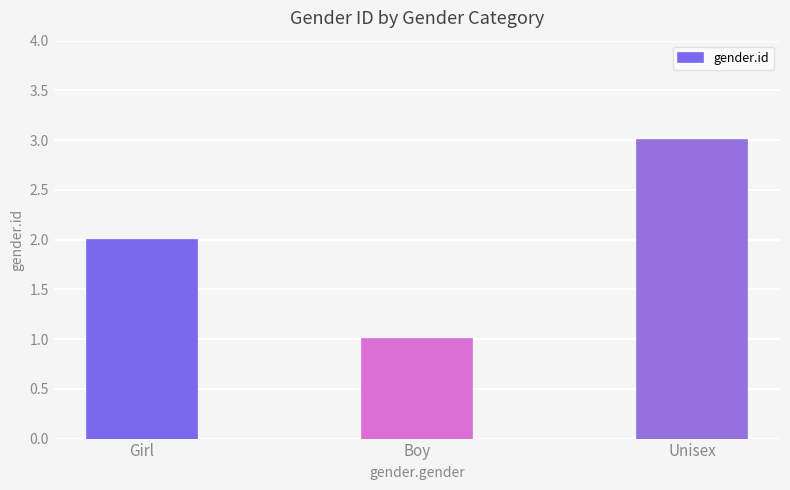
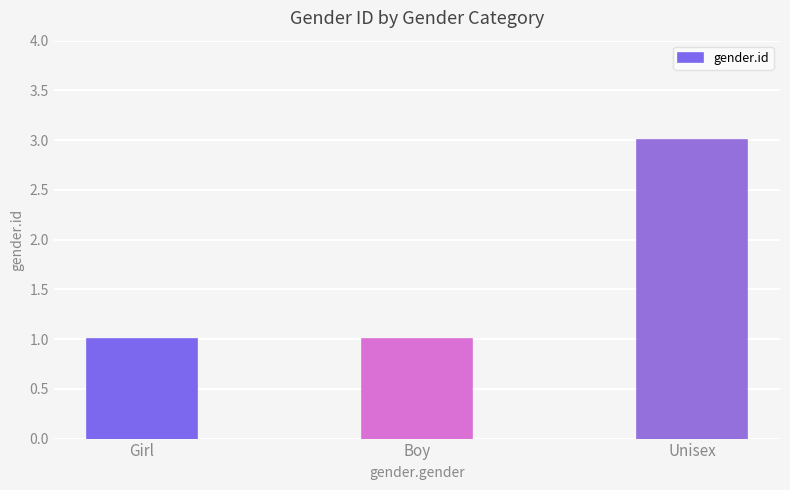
Girl: 2 -> 1
